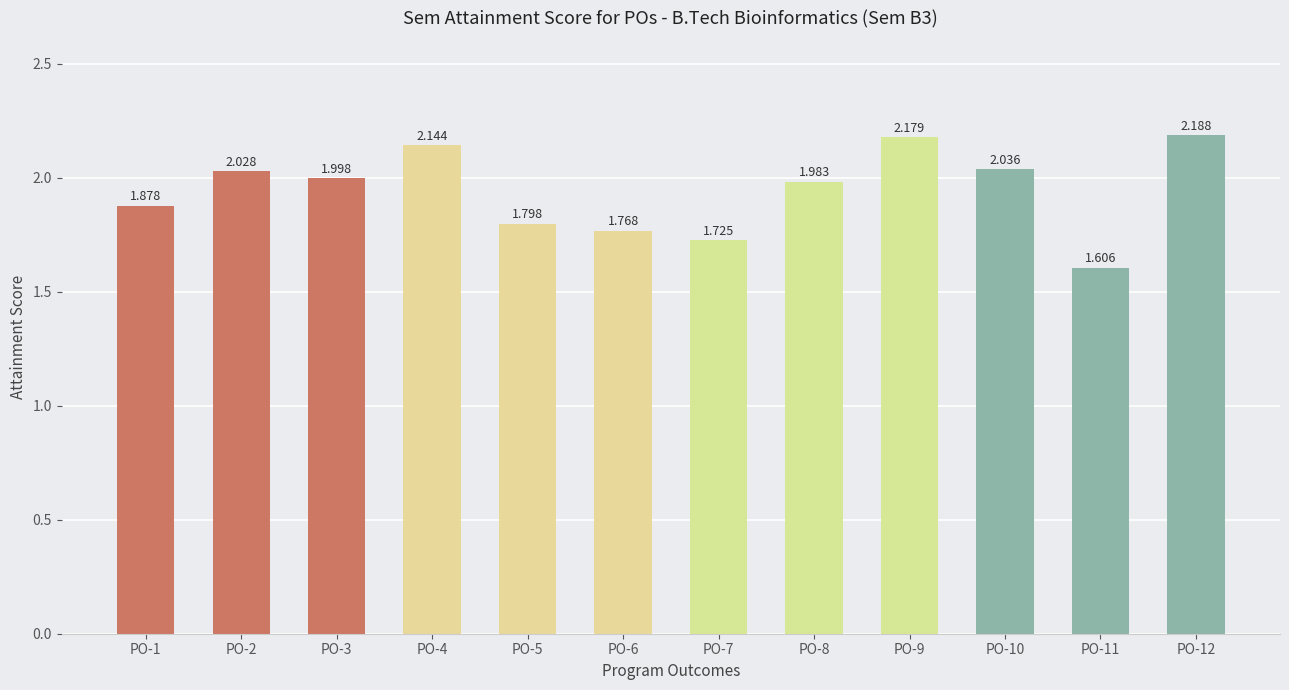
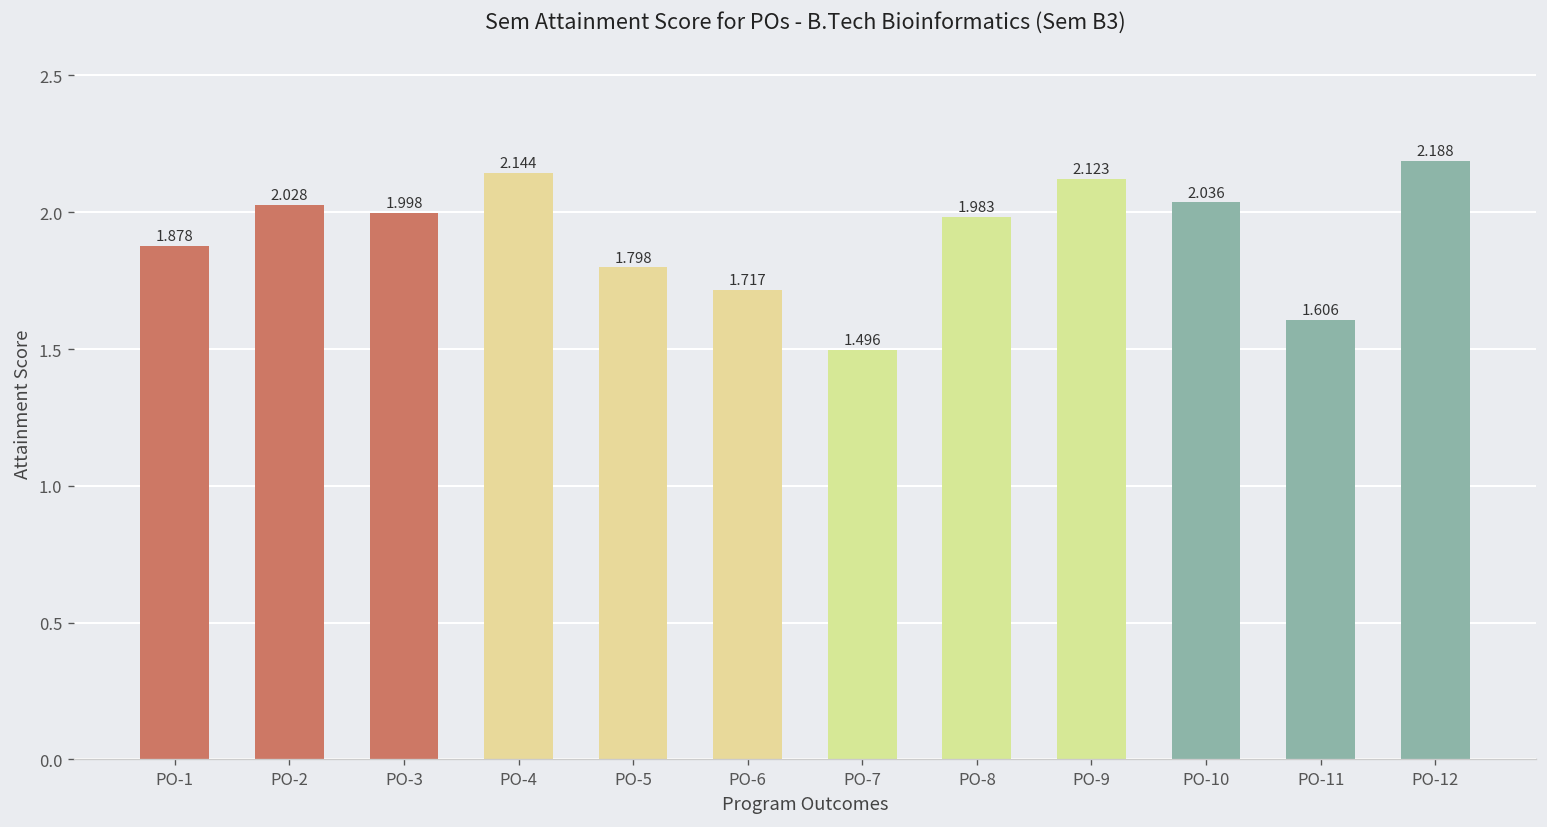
PO-6: 1.768 -> 1.717
PO-7: 1.725 -> 1.496
PO-9: 2.179 -> 2.123
